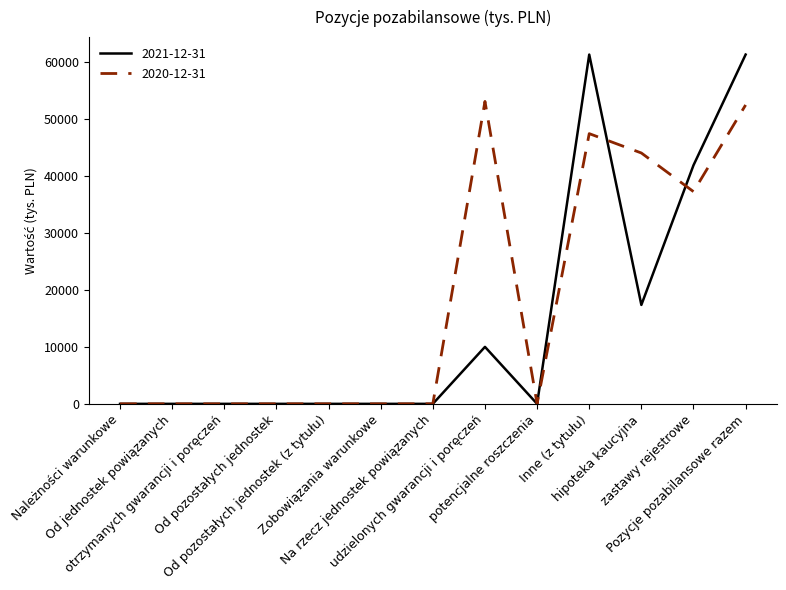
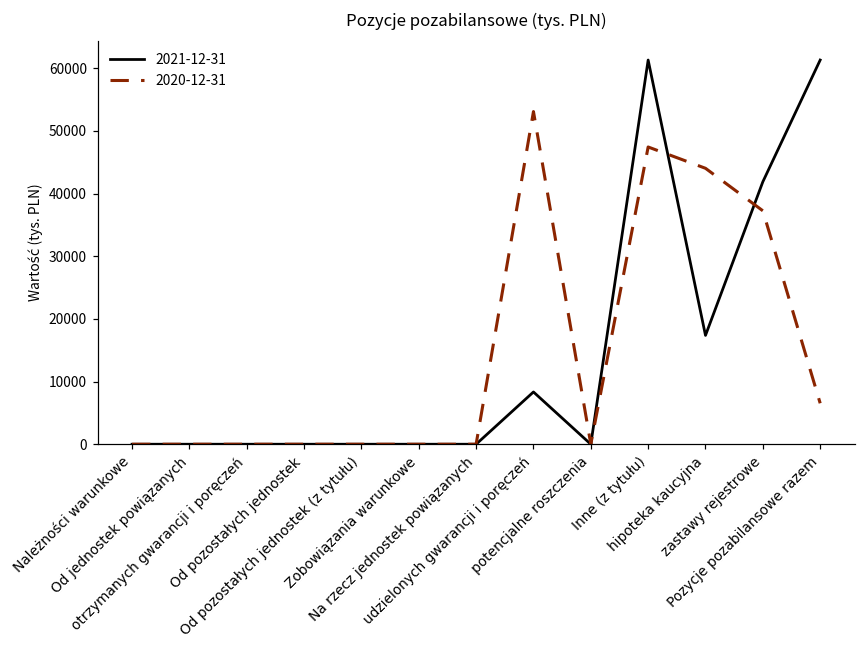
2021-12-31, udzielonych gwarancji i poręczeń: 10000 -> 8000
2020-12-31, Pozycje pozabilansowe razem: 52000 -> 7000
